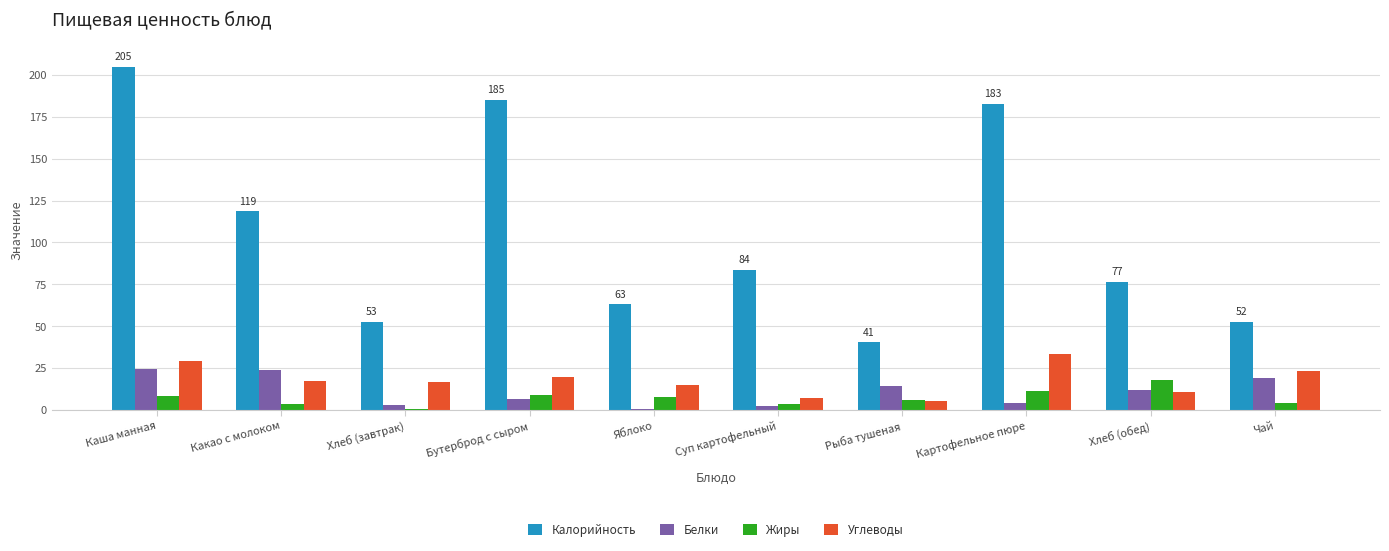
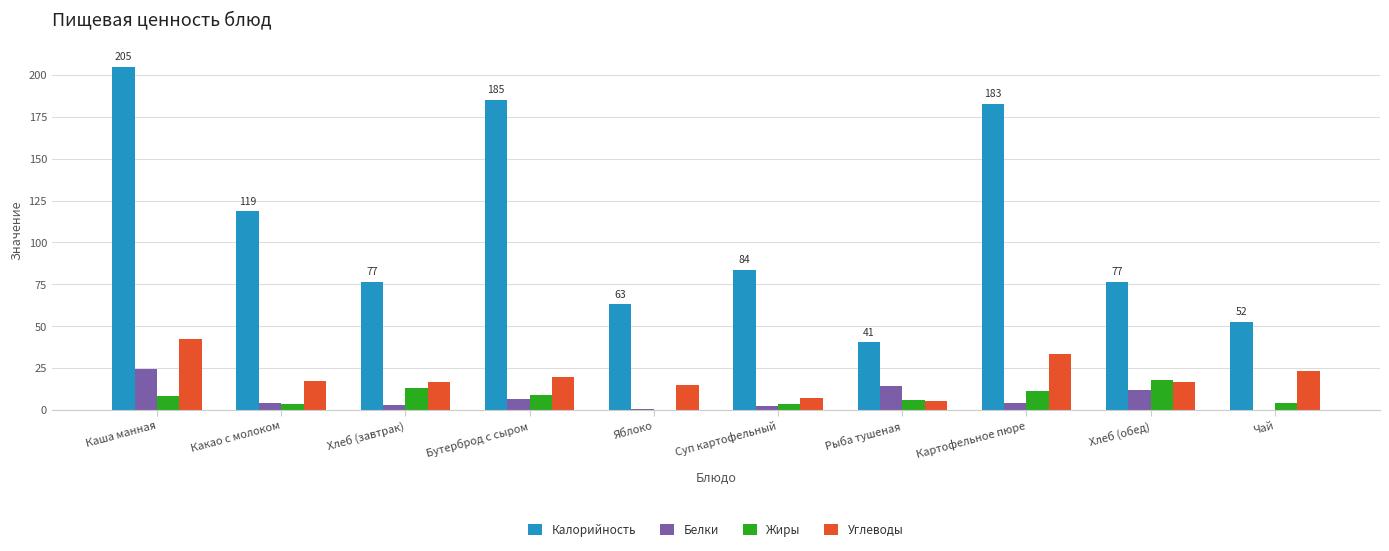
Углеводы, Каша манная: 29 -> 42
Белки, Какао с молоком: 24 -> 4
Калорийность, Хлеб (завтрак): 53 -> 77
Жиры, Хлеб (завтрак): 0 -> 13
Жиры, Яблоко: 8 -> 0
Углеводы, Хлеб (обед): 11 -> 17
Белки, Чай: 19 -> 0
